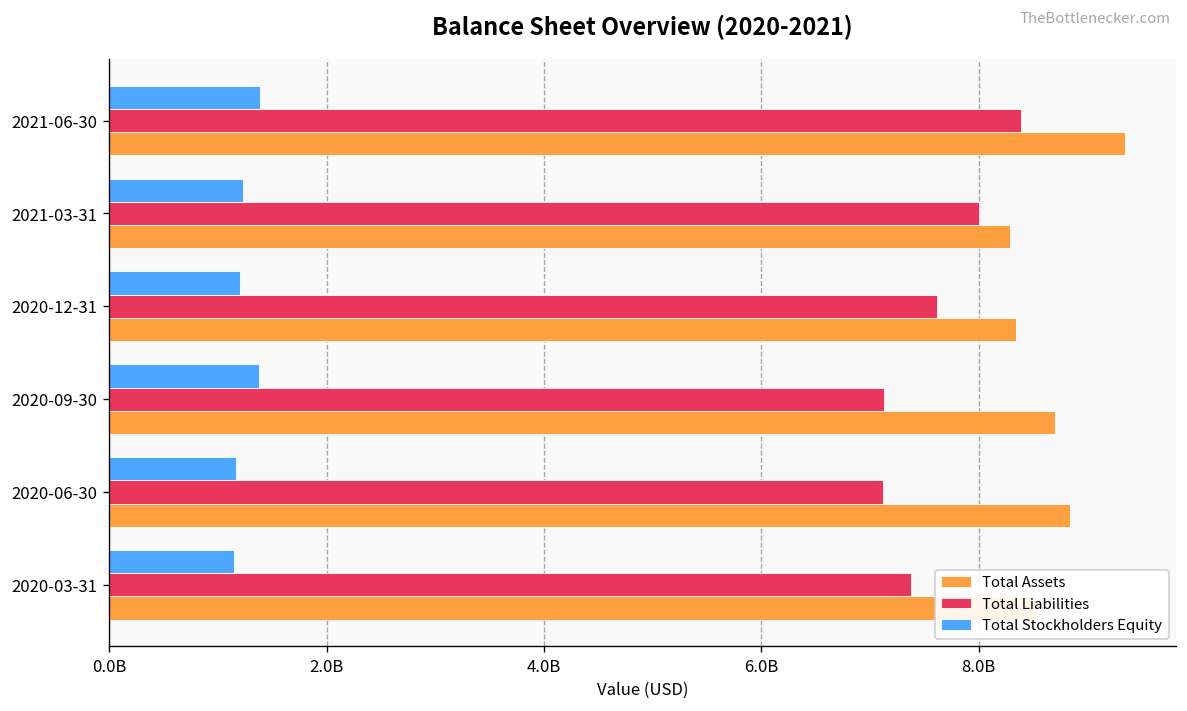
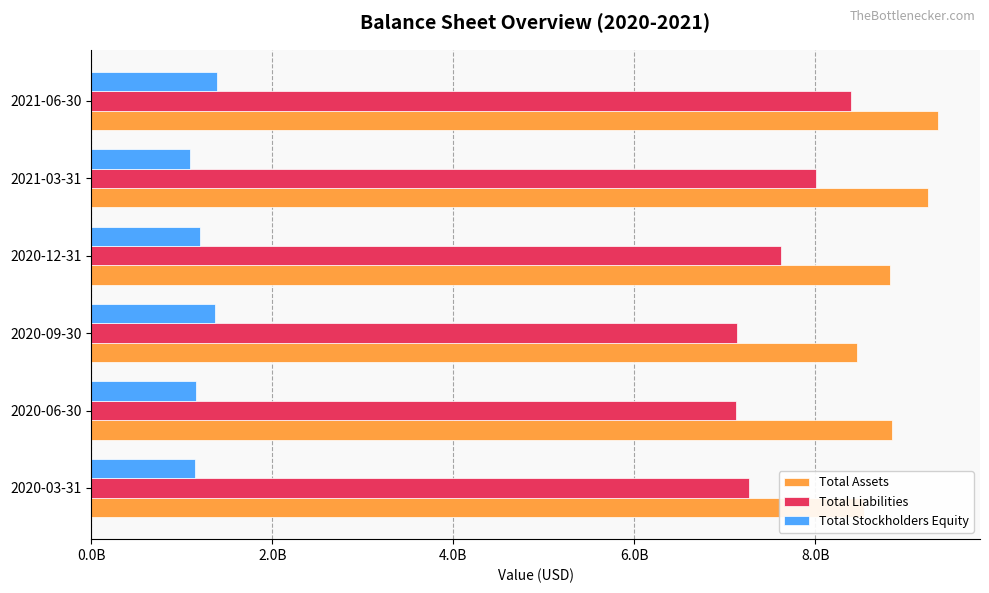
Total Stockholders Equity, 2021-03-31: 1200000000 -> 1100000000
Total Assets, 2021-03-31: 8300000000 -> 9200000000
Total Assets, 2020-12-31: 8300000000 -> 8800000000
Total Assets, 2020-09-30: 8700000000 -> 8500000000
Total Liabilities, 2020-03-31: 7400000000 -> 7300000000
